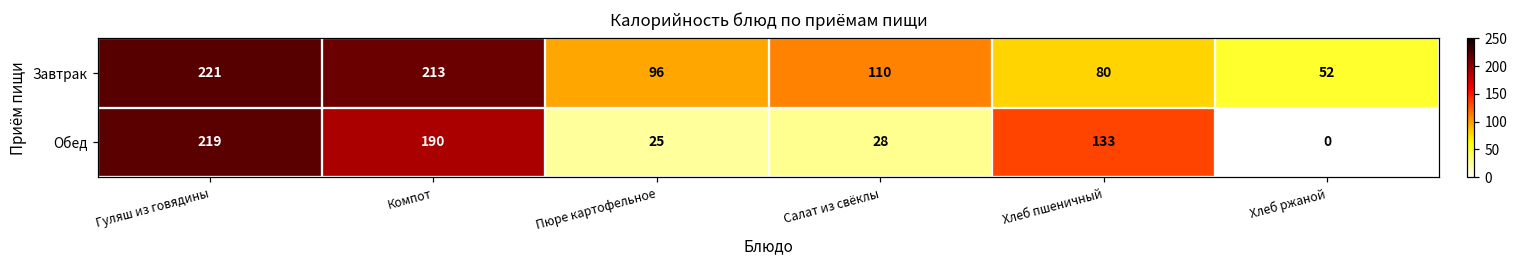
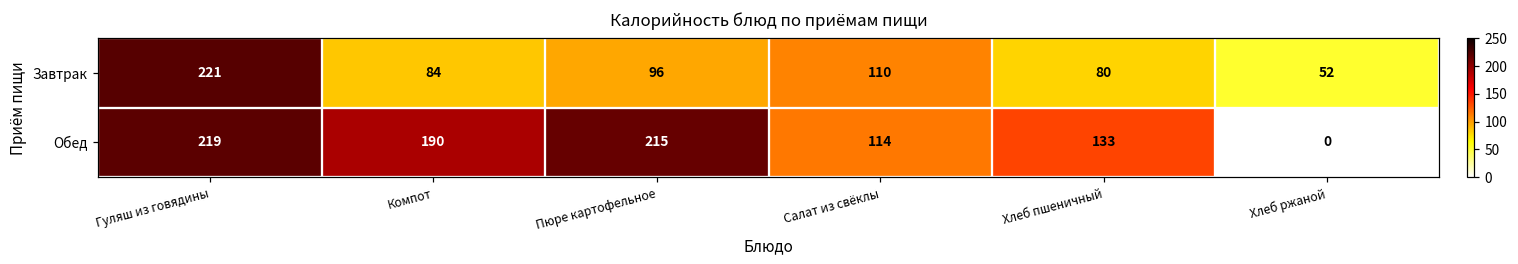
Завтрак, Компот: 213 -> 84
Обед, Пюре картофельное: 25 -> 215
Обед, Салат из свёклы: 28 -> 114
